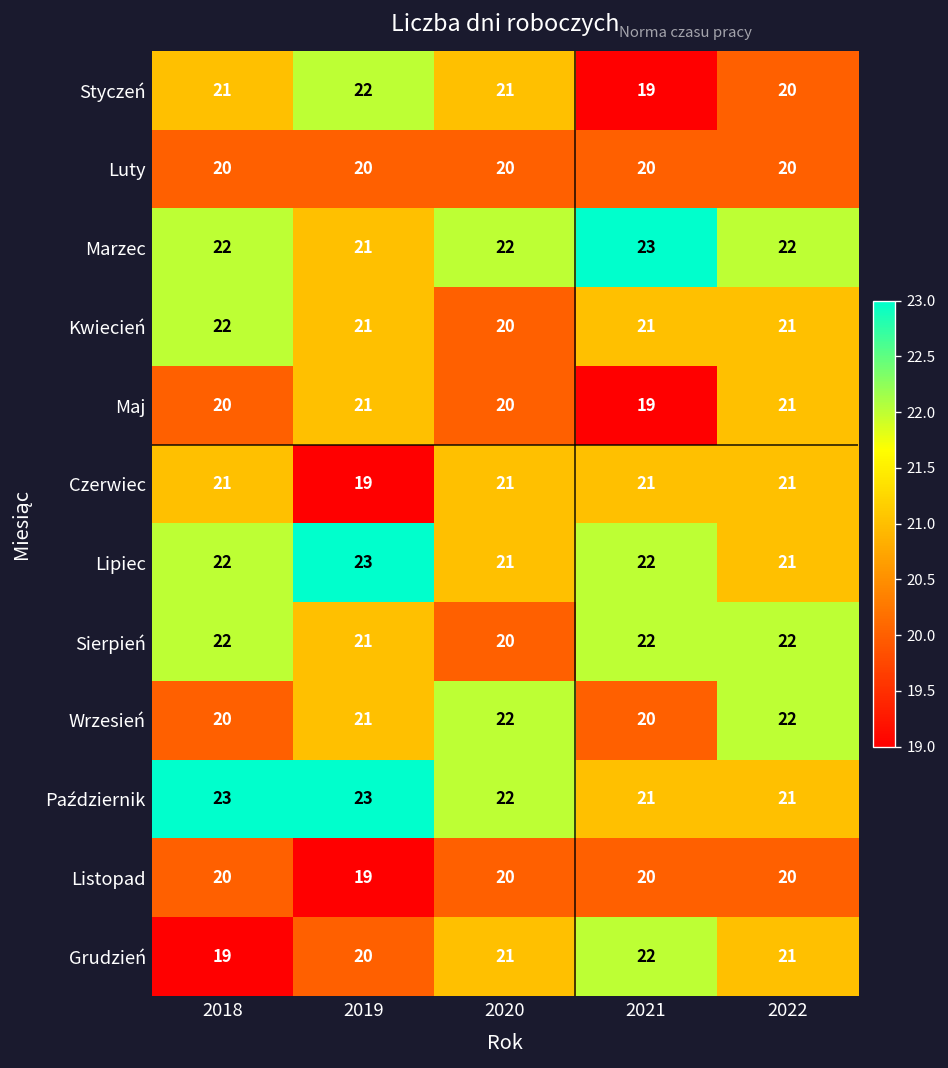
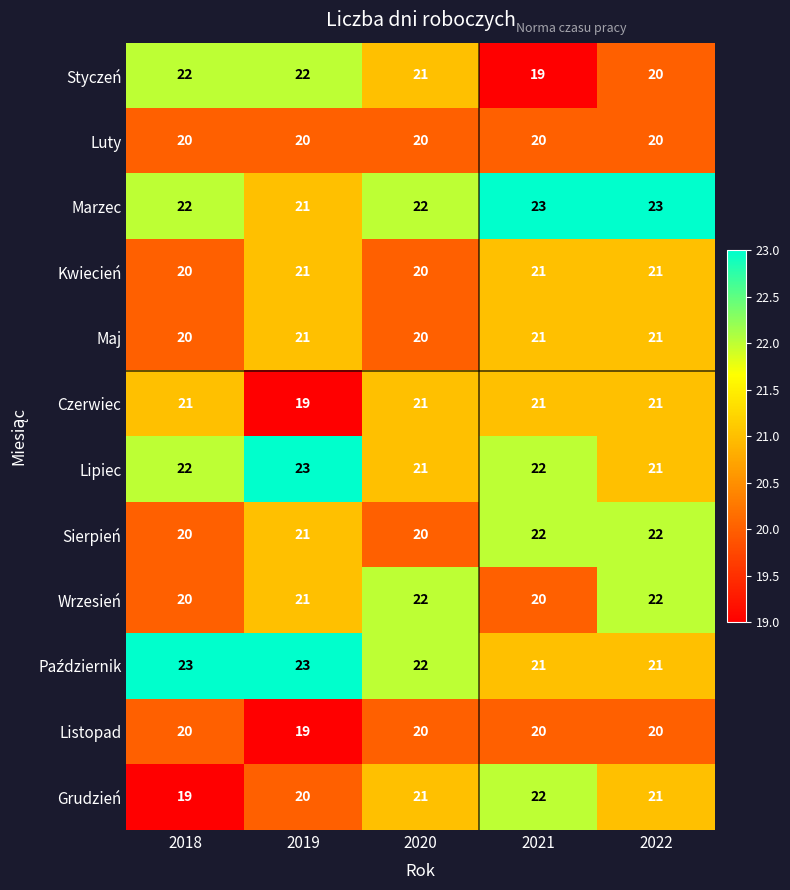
Styczeń, 2018: 21 -> 22
Marzec, 2022: 22 -> 23
Kwiecień, 2018: 22 -> 20
Maj, 2021: 19 -> 21
Sierpień, 2018: 22 -> 20
